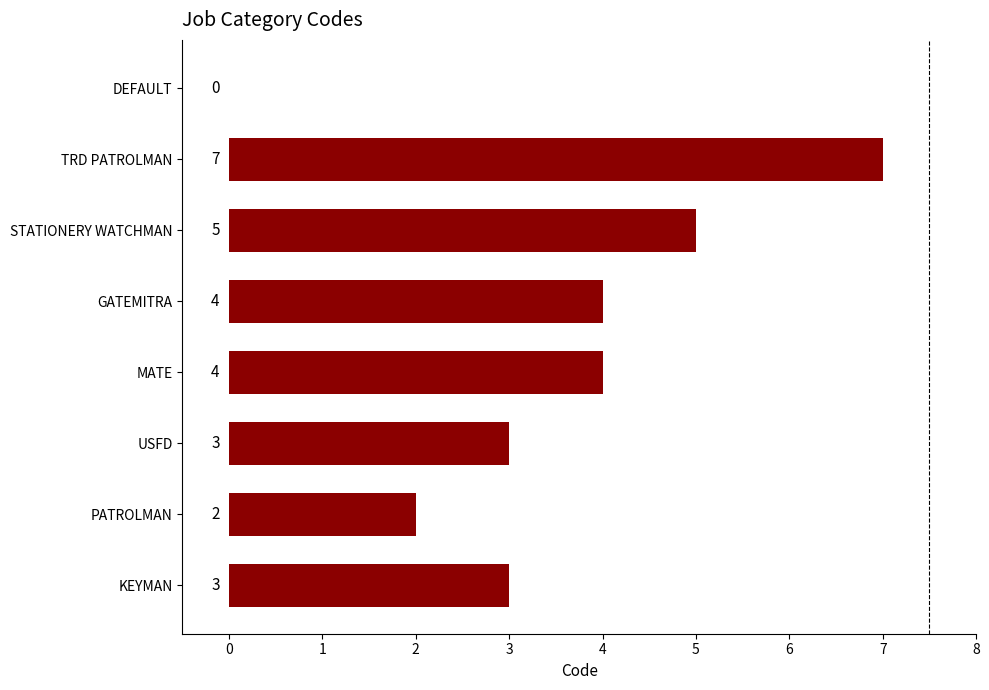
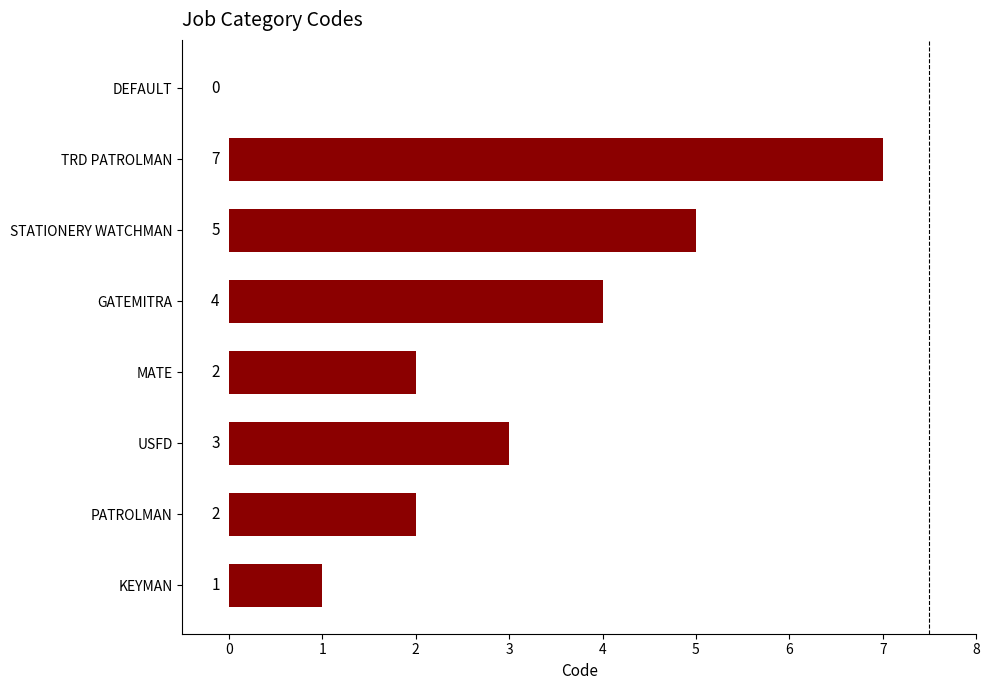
MATE: 4 -> 2
KEYMAN: 3 -> 1
